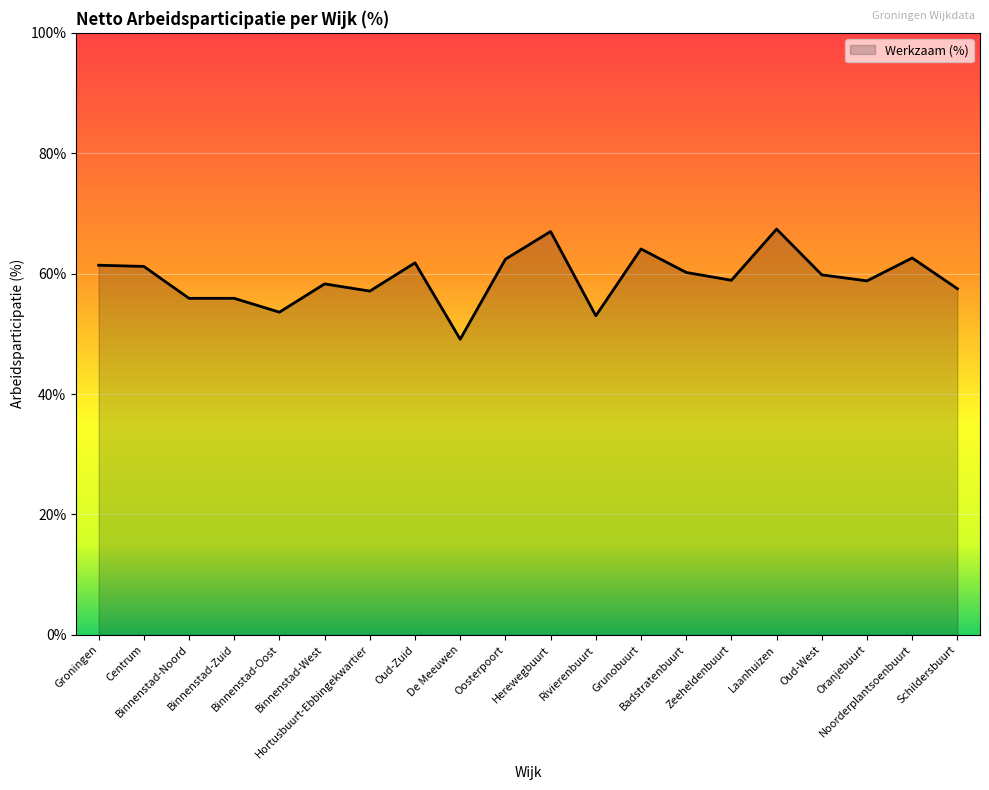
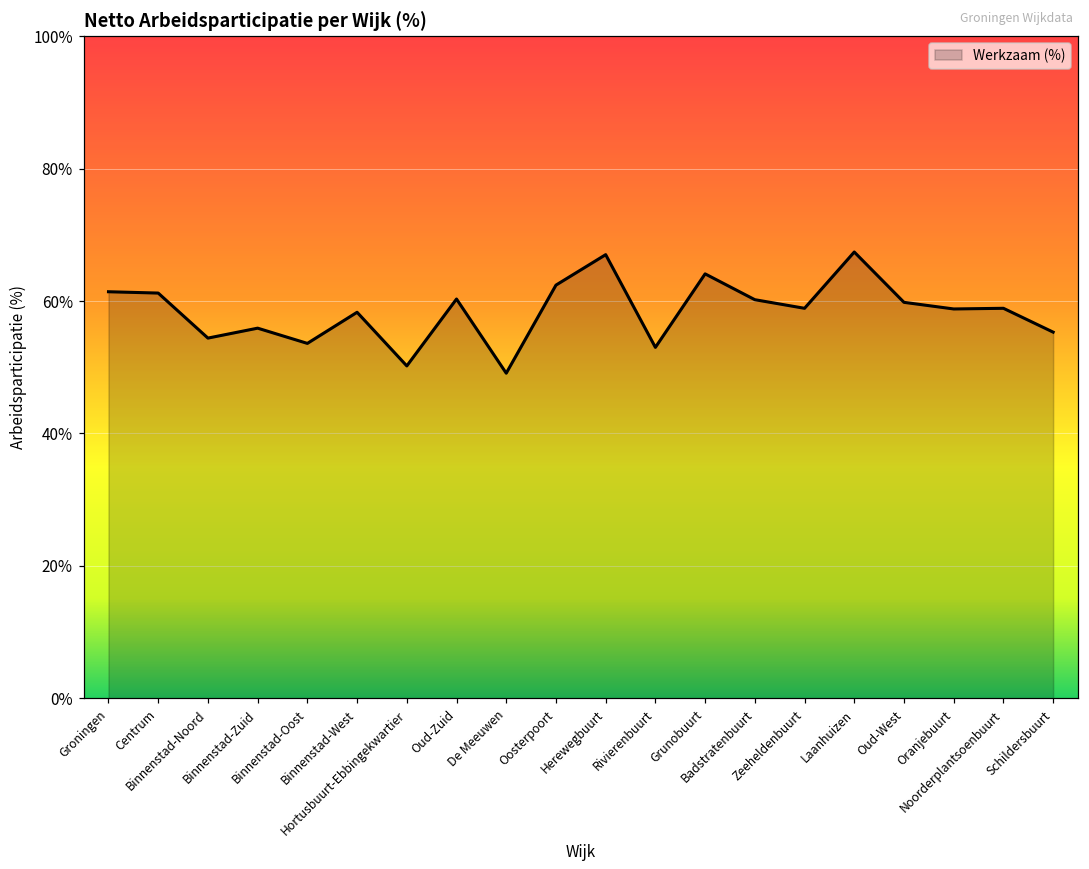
Binnenstad-Noord: 56% -> 54%
Hortusbuurt-Ebbingekwartier: 57% -> 50%
Oud-Zuid: 62% -> 60%
Noorderplantsoenbuurt: 63% -> 59%
Schildersbuurt: 58% -> 55%
